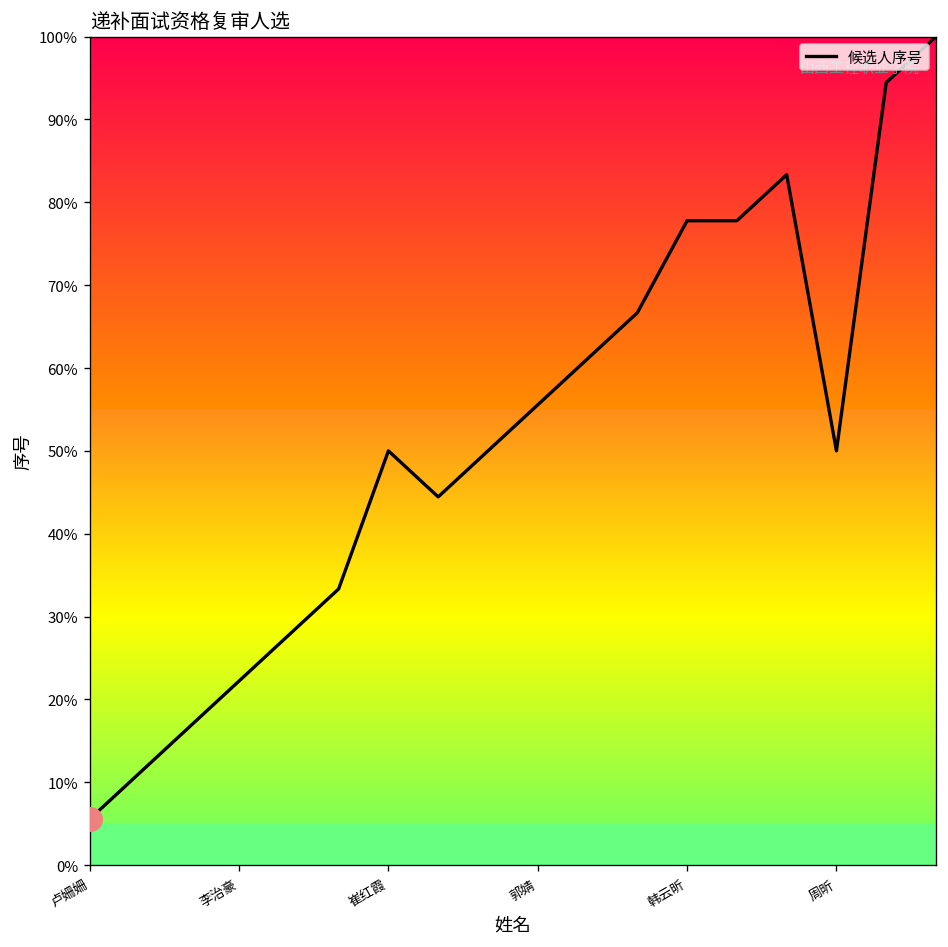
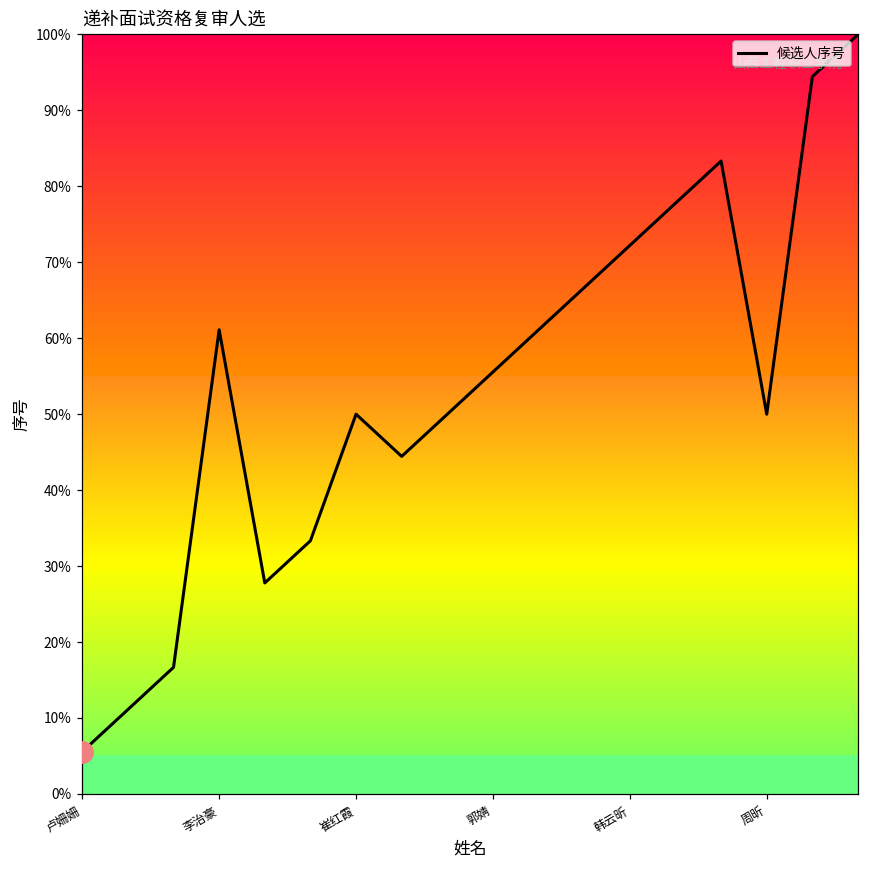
候选人序号, 李治豪: 22% -> 61%
候选人序号, 韩云昕: 78% -> 72%
